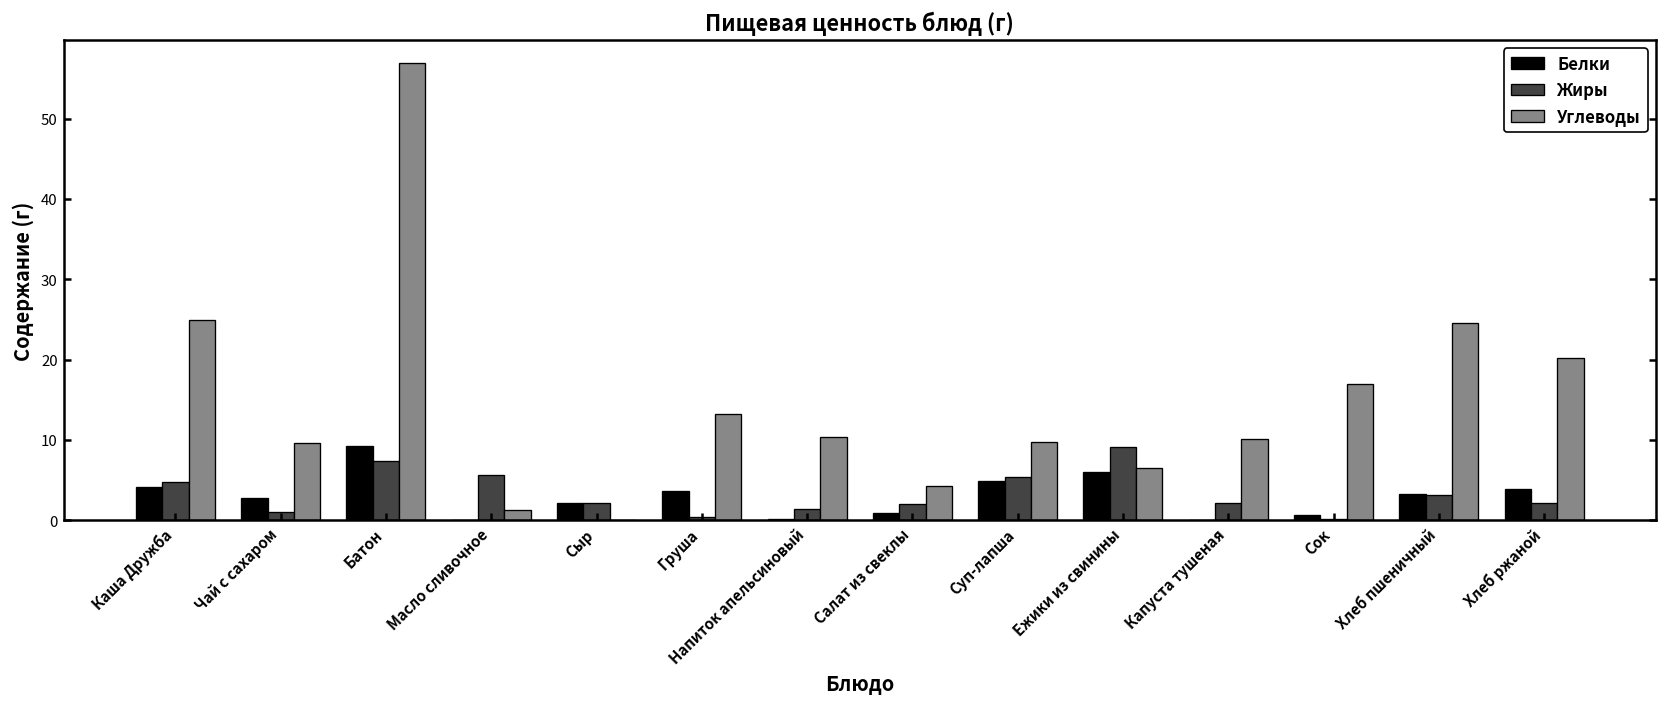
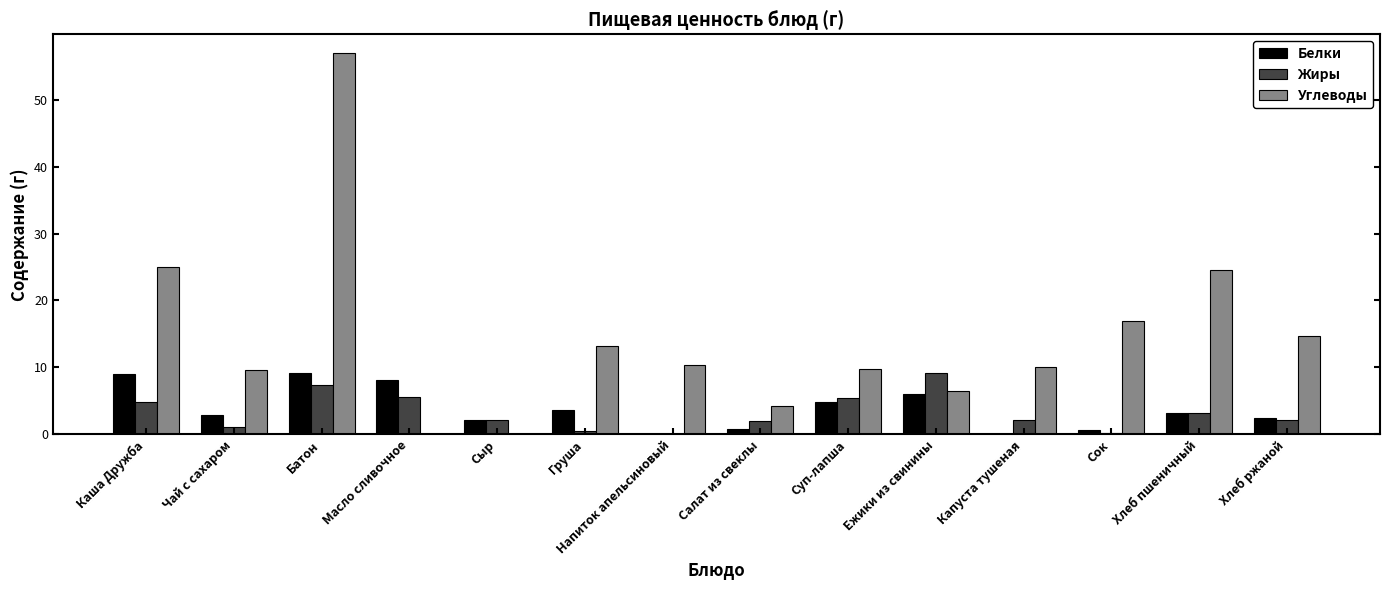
Белки, Каша Дружба: 4 -> 9
Белки, Масло сливочное: 0 -> 8
Углеводы, Масло сливочное: 1 -> 0
Жиры, Напиток апельсиновый: 1 -> 0
Белки, Хлеб ржаной: 4 -> 2
Углеводы, Хлеб ржаной: 20 -> 15
